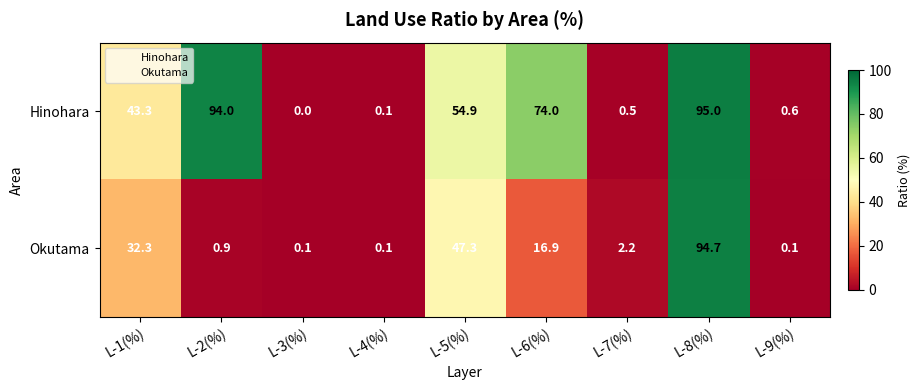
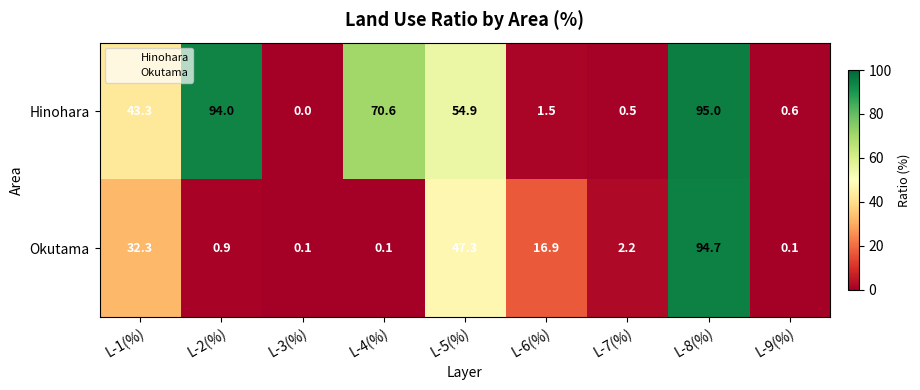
Hinohara, L-4(%): 0.1 -> 70.6
Hinohara, L-6(%): 74.0 -> 1.5
